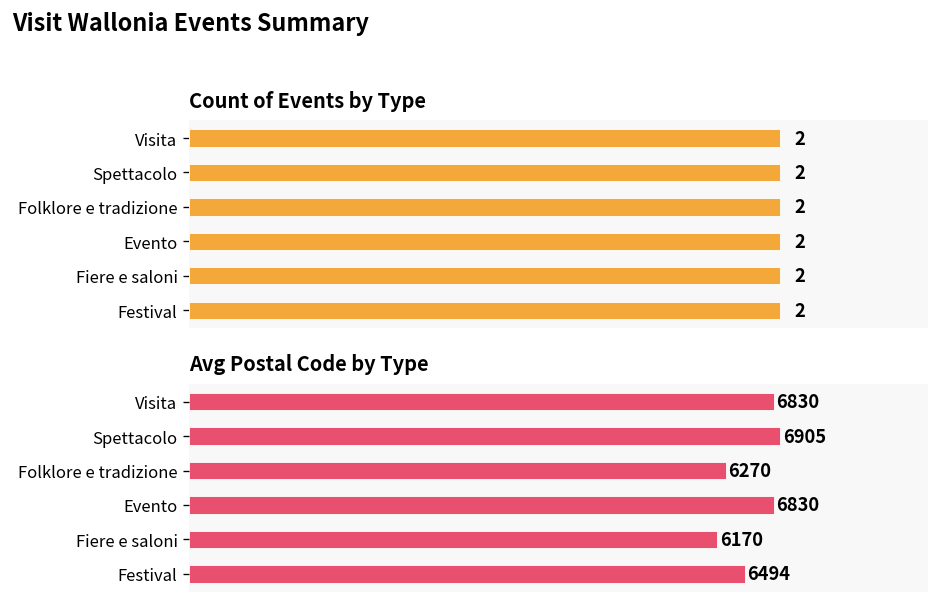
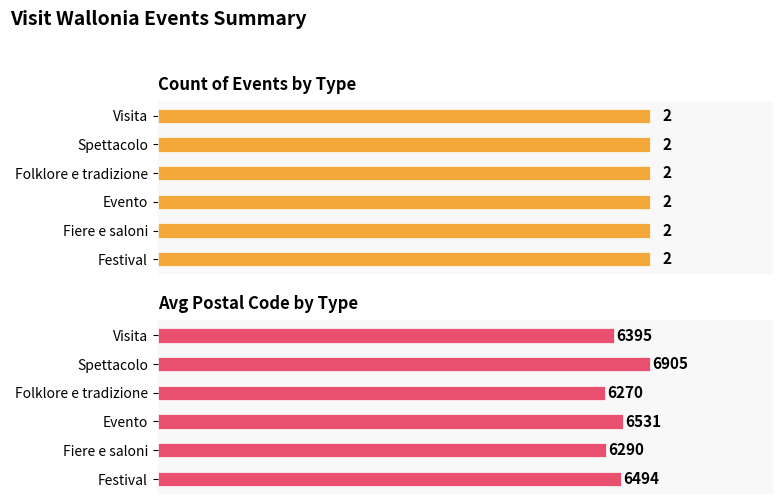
Avg Postal Code by Type, Visita: 6830 -> 6395
Avg Postal Code by Type, Evento: 6830 -> 6531
Avg Postal Code by Type, Fiere e saloni: 6170 -> 6290
